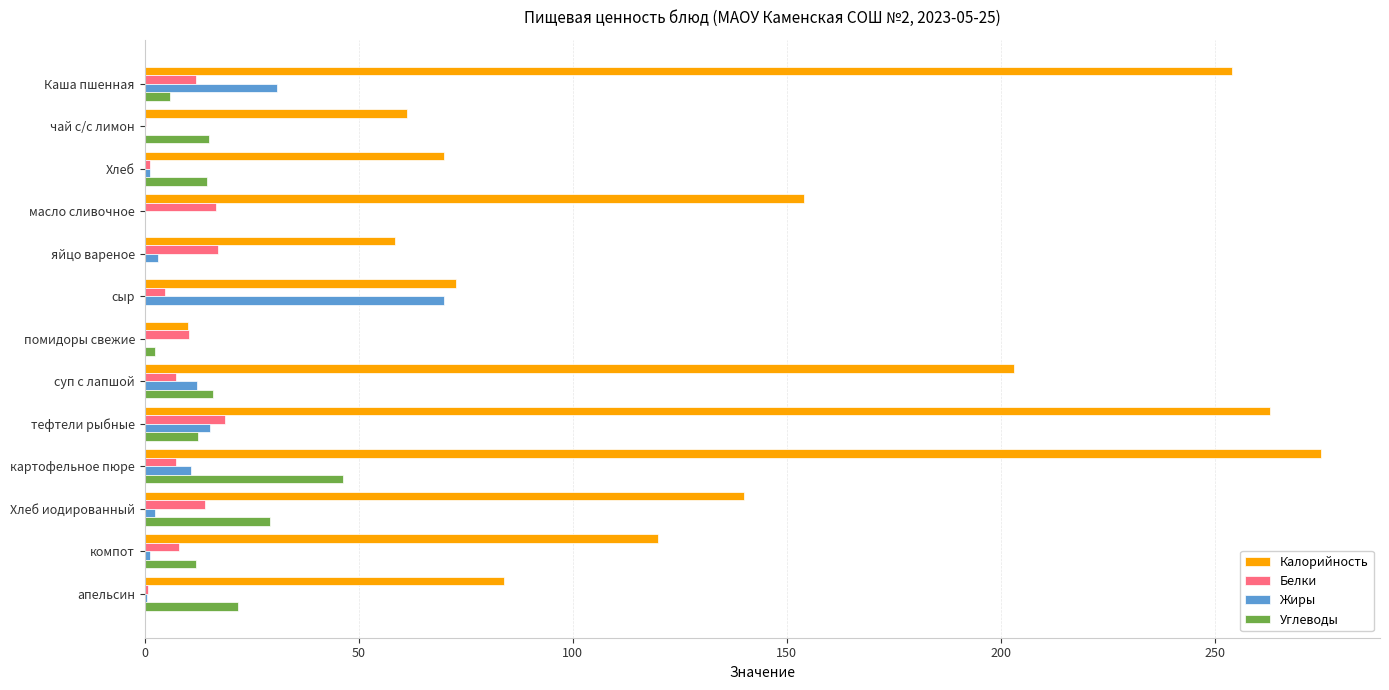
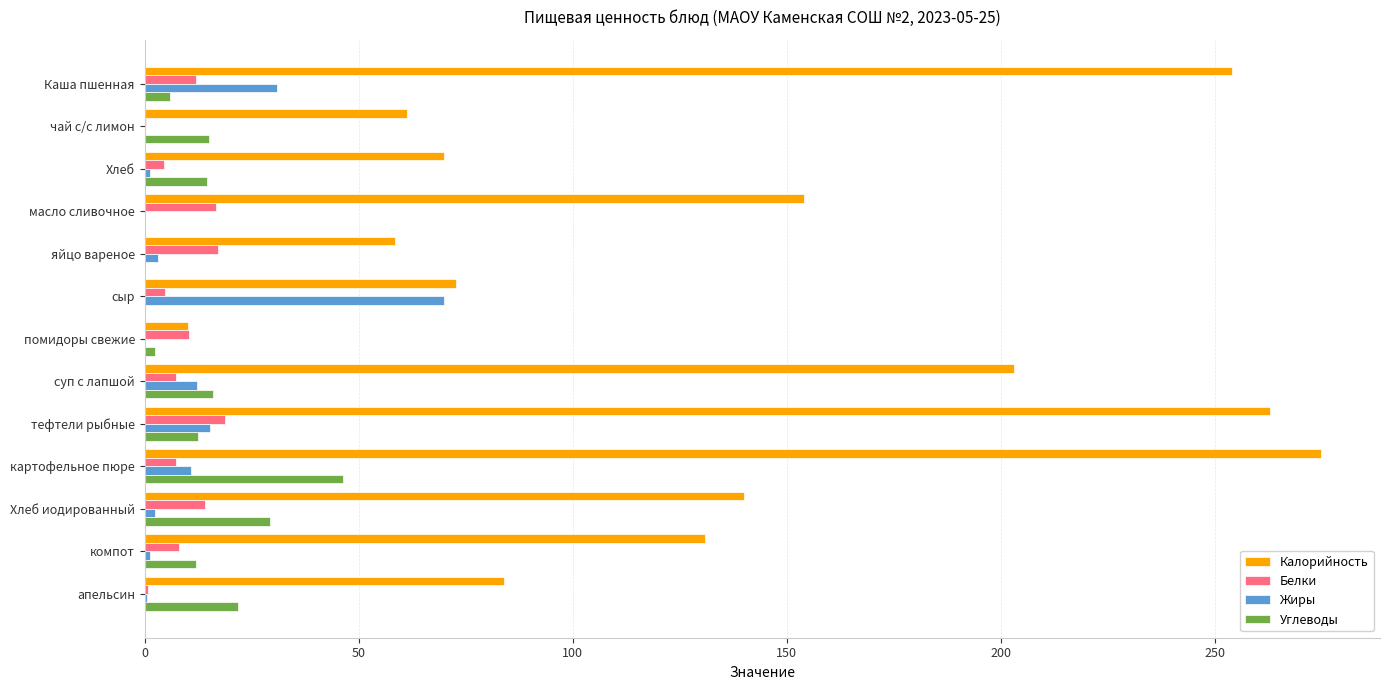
Белки, Хлеб: 1 -> 5
Калорийность, компот: 120 -> 131
